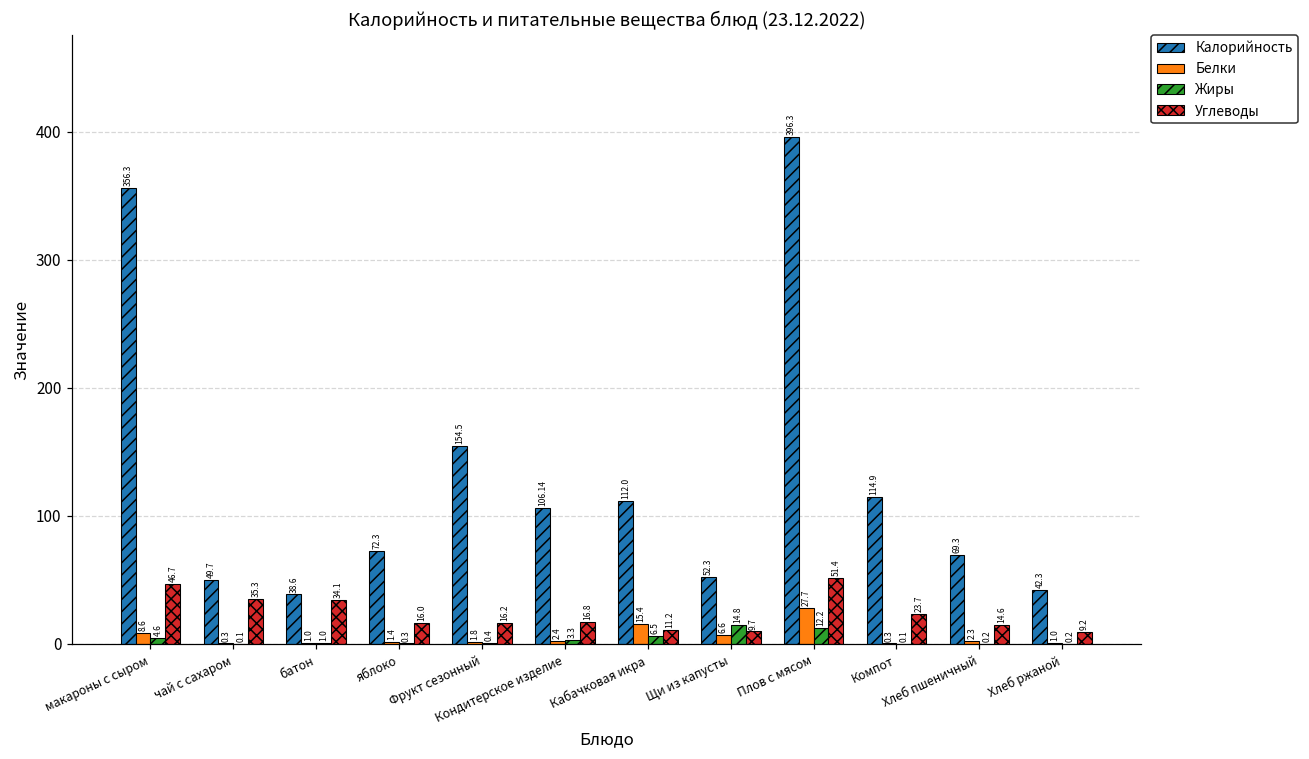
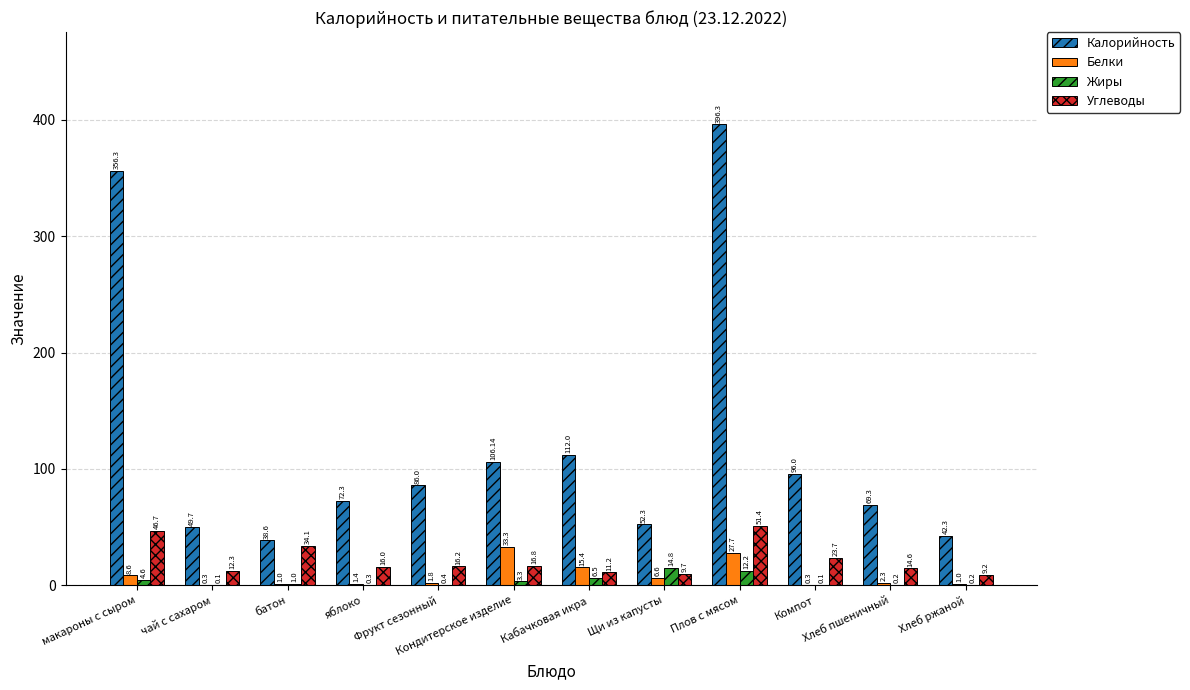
Углеводы, чай с сахаром: 35.3 -> 12.3
Калорийность, Фрукт сезонный: 154.5 -> 86.0
Белки, Кондитерское изделие: 2.4 -> 33.3
Калорийность, Компот: 114.9 -> 96.0
